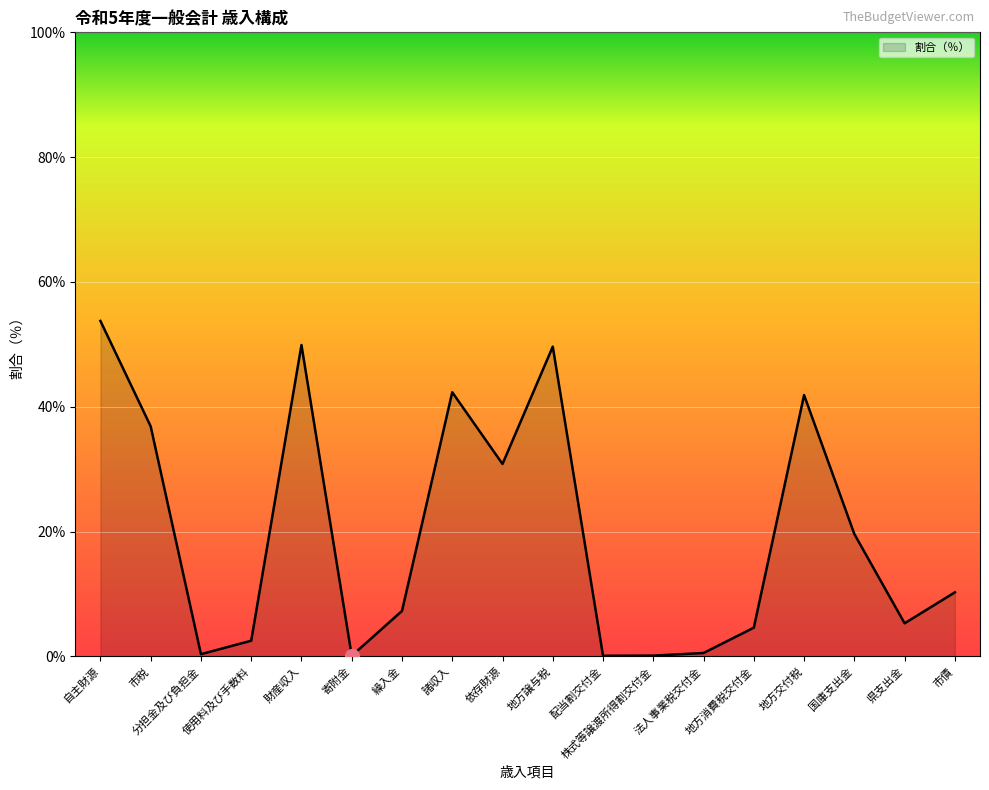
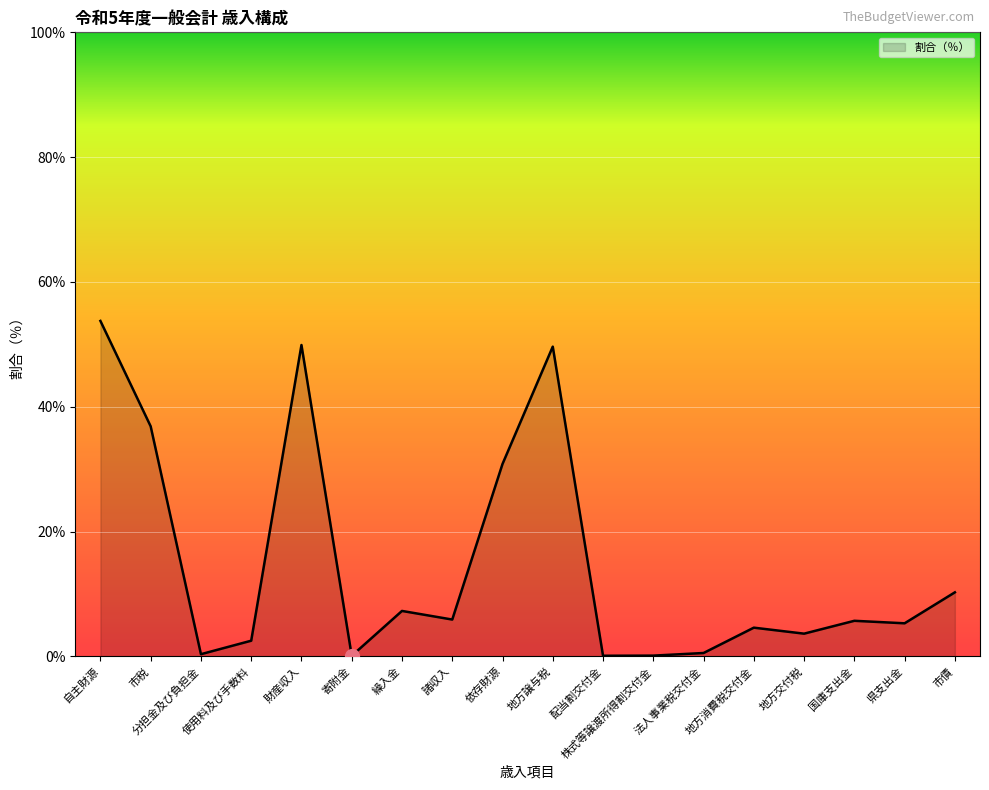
割合（％）, 諸収入: 42% -> 6%
割合（％）, 地方交付税: 42% -> 4%
割合（％）, 国庫支出金: 20% -> 6%
